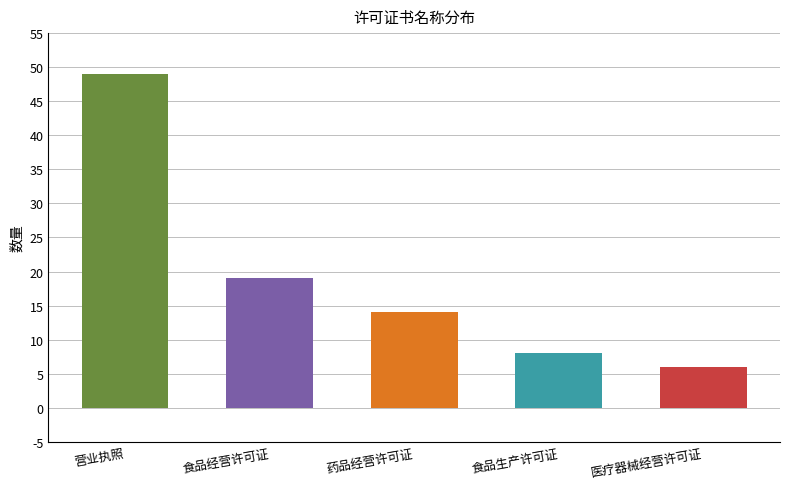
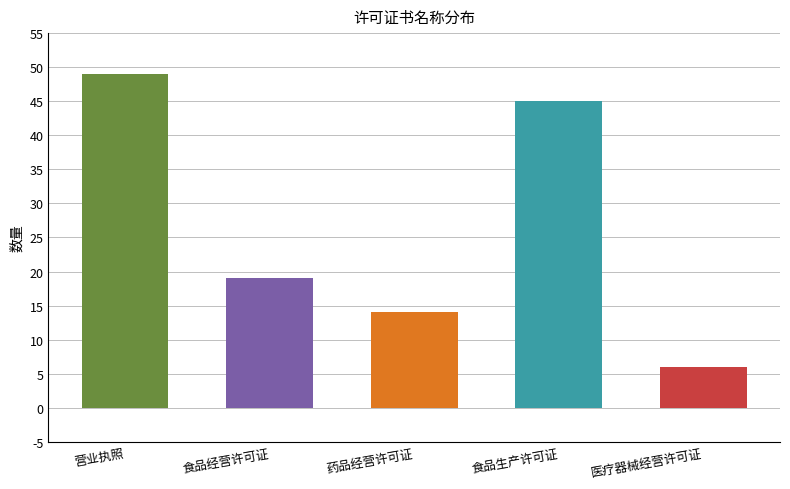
食品生产许可证: 8 -> 45
